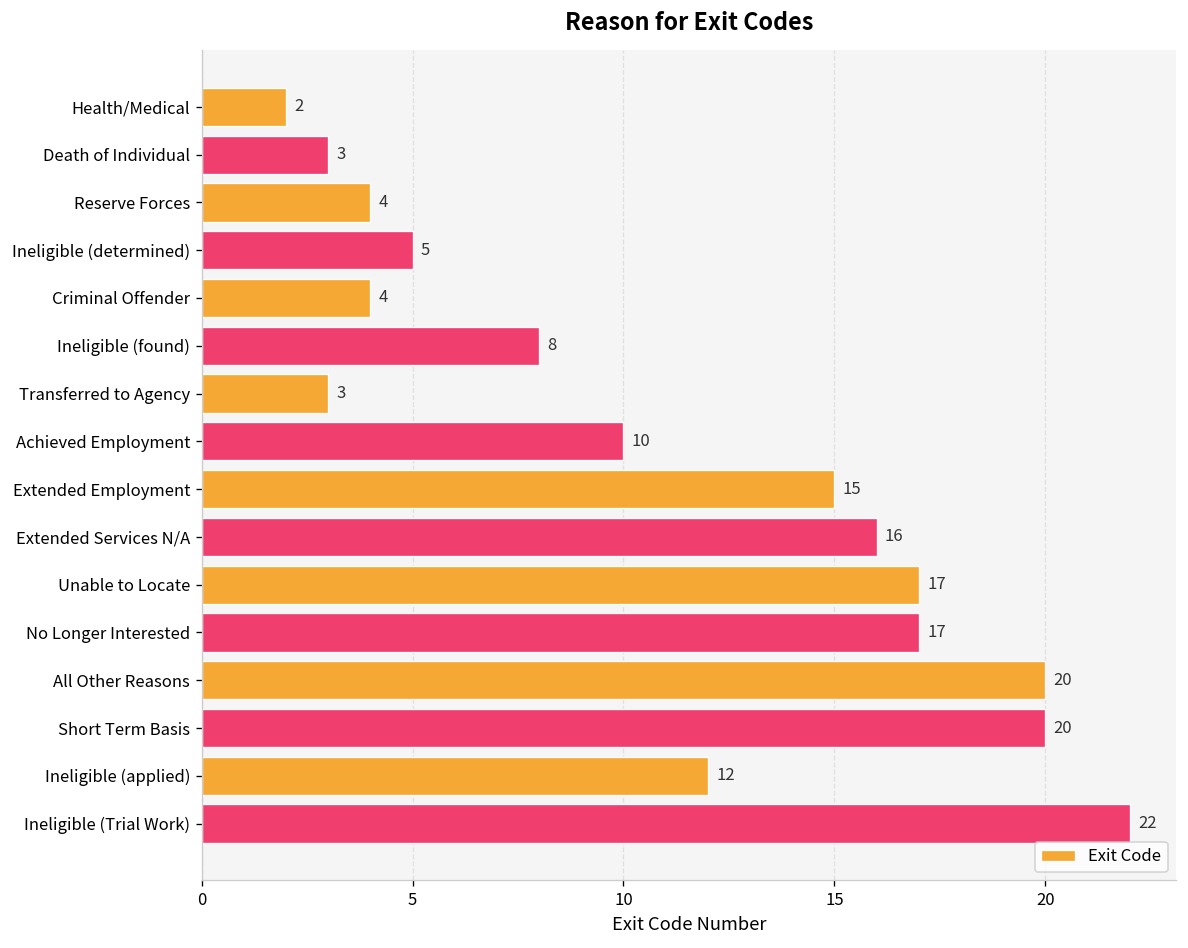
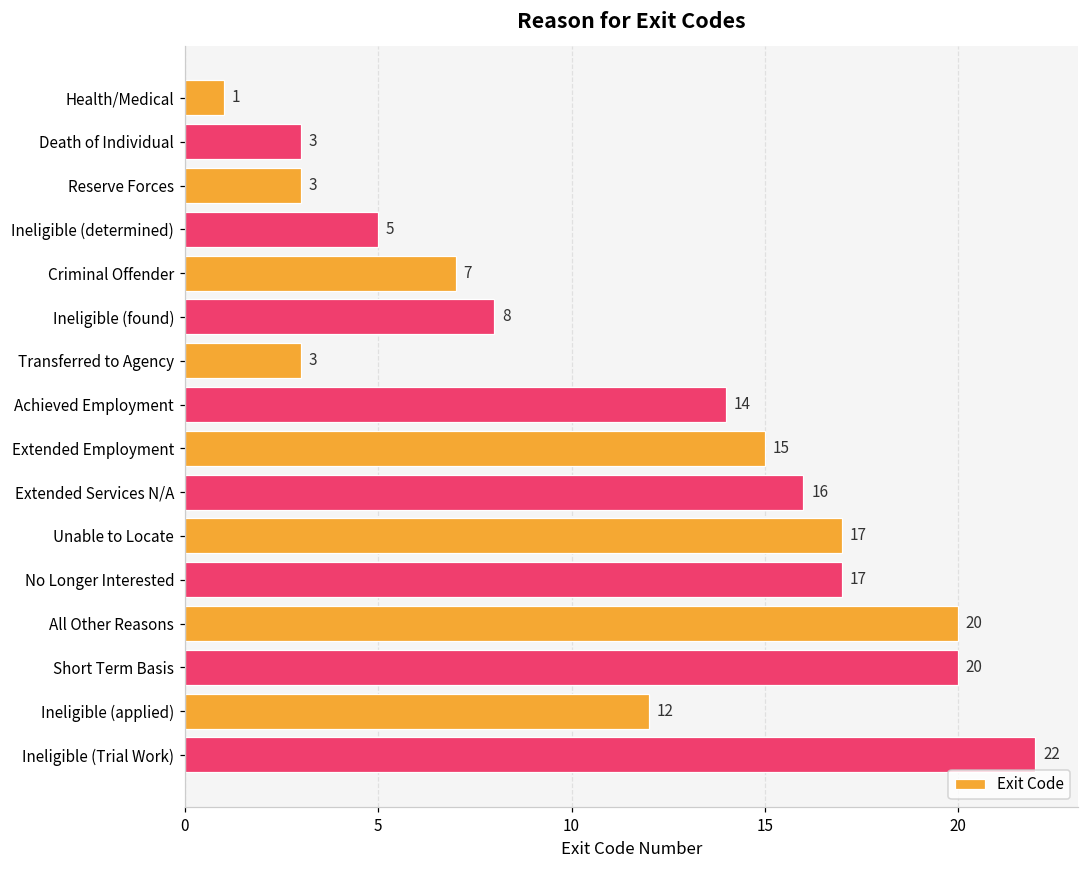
Health/Medical: 2 -> 1
Reserve Forces: 4 -> 3
Criminal Offender: 4 -> 7
Achieved Employment: 10 -> 14
